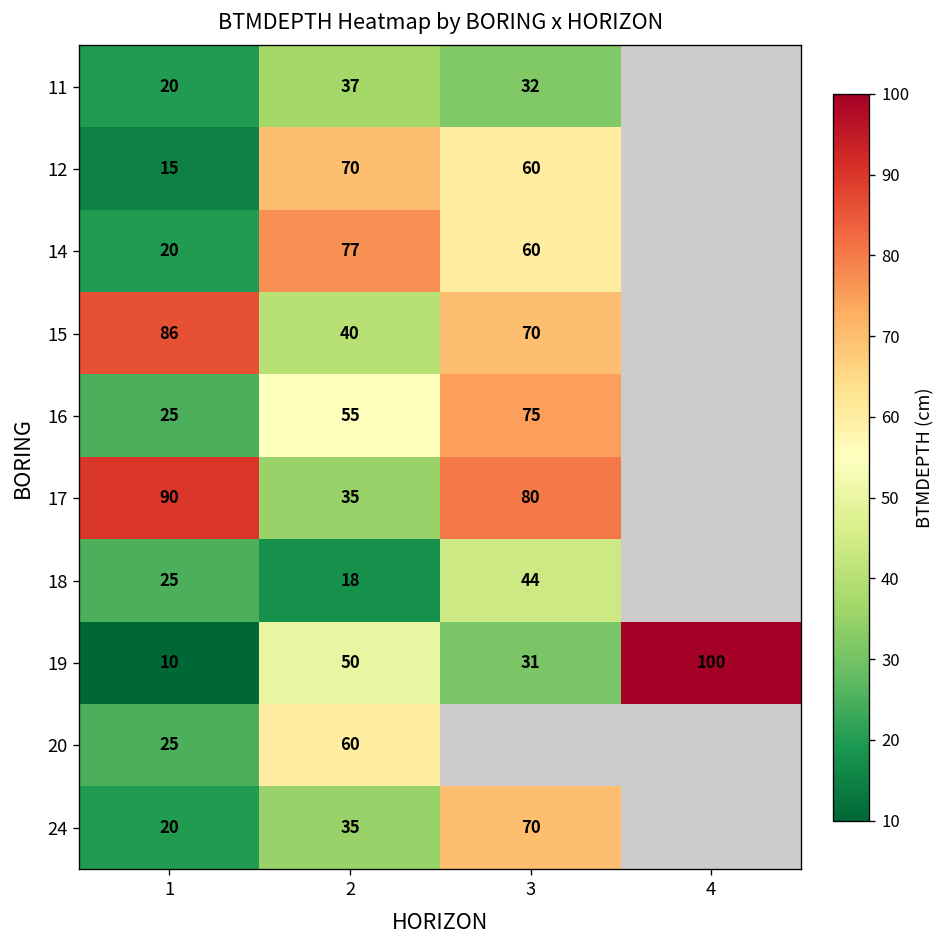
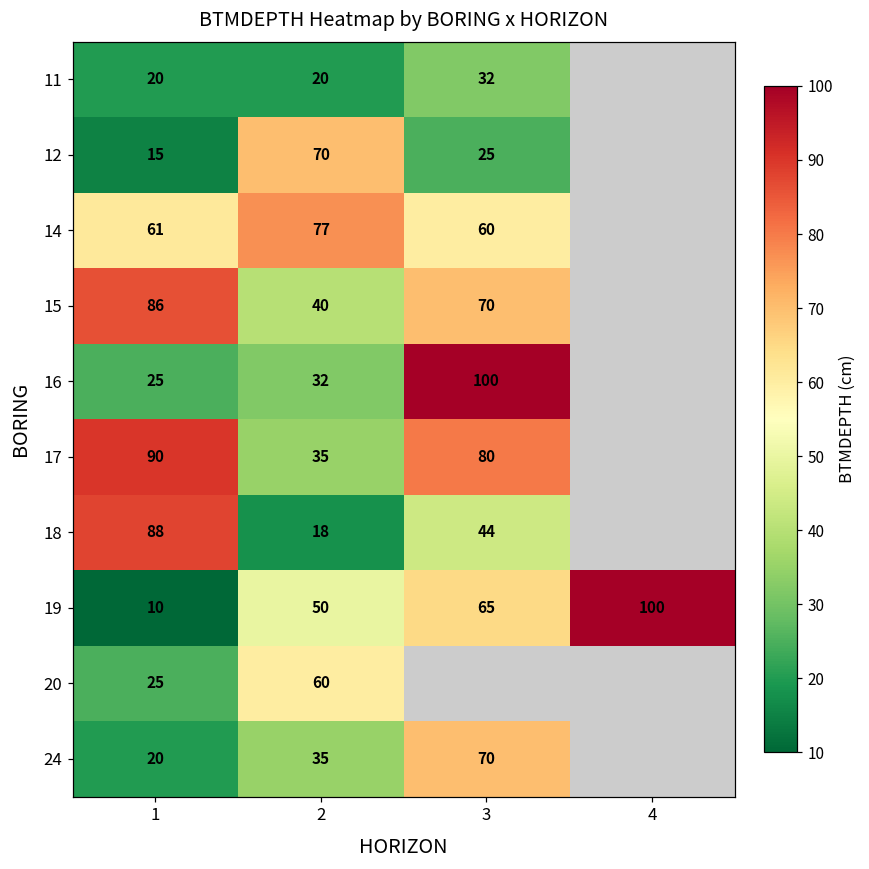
11, 2: 37 -> 20
12, 3: 60 -> 25
14, 1: 20 -> 61
16, 2: 55 -> 32
16, 3: 75 -> 100
18, 1: 25 -> 88
19, 3: 31 -> 65
